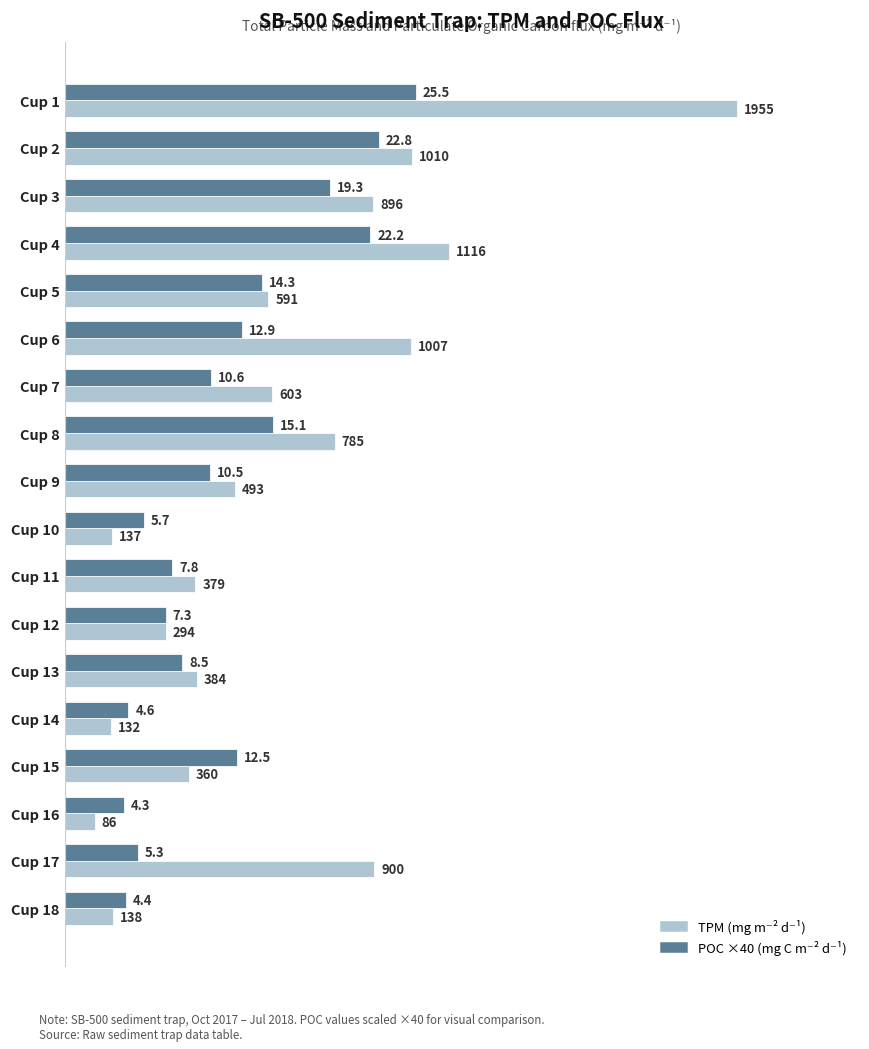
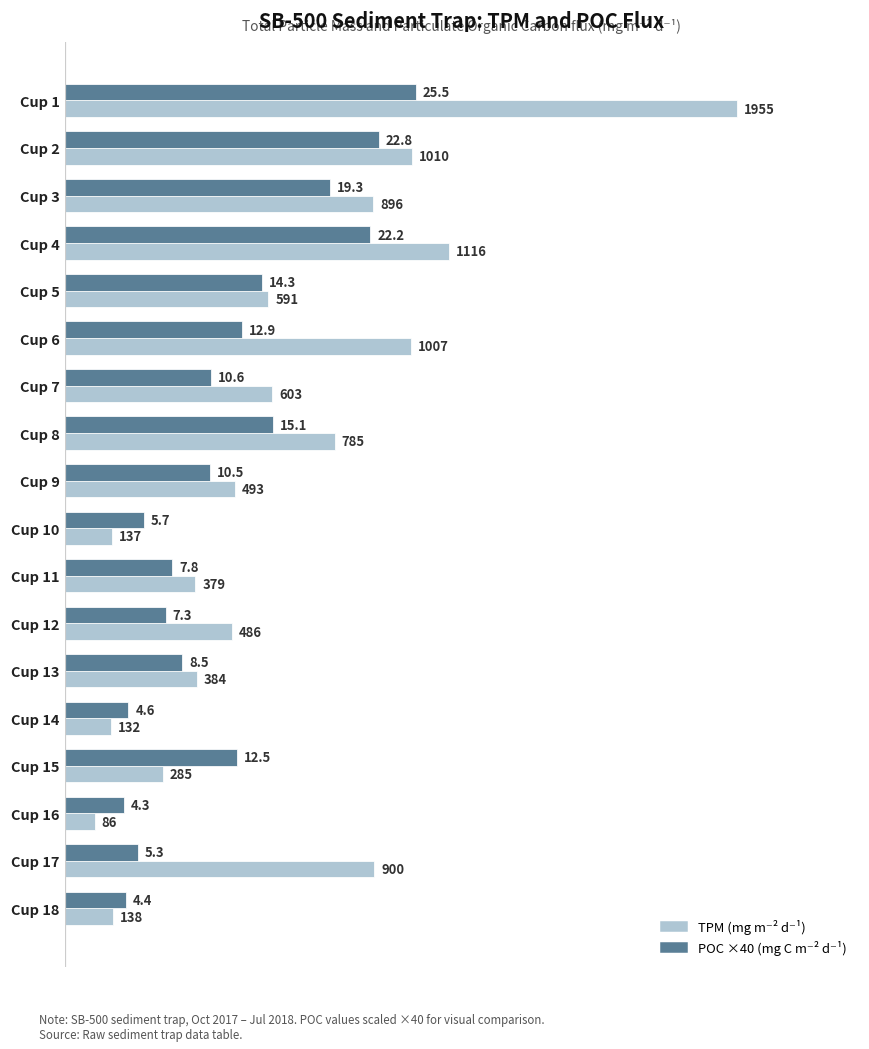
TPM (mg m⁻² d⁻¹), Cup 12: 294 -> 486
TPM (mg m⁻² d⁻¹), Cup 15: 360 -> 285
